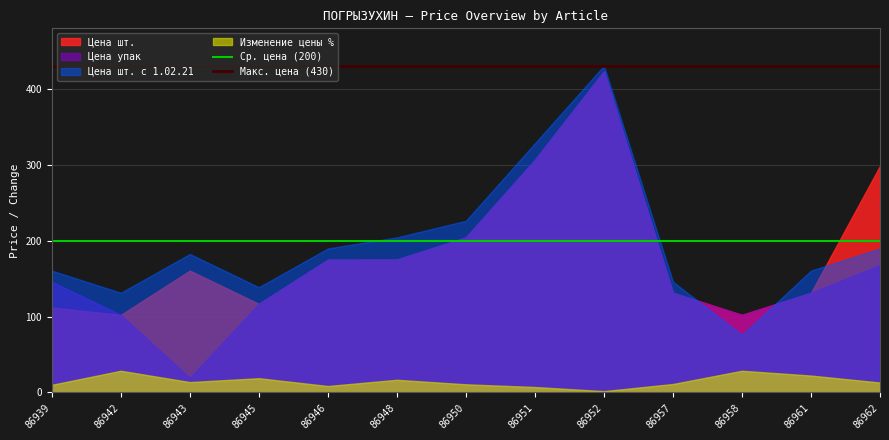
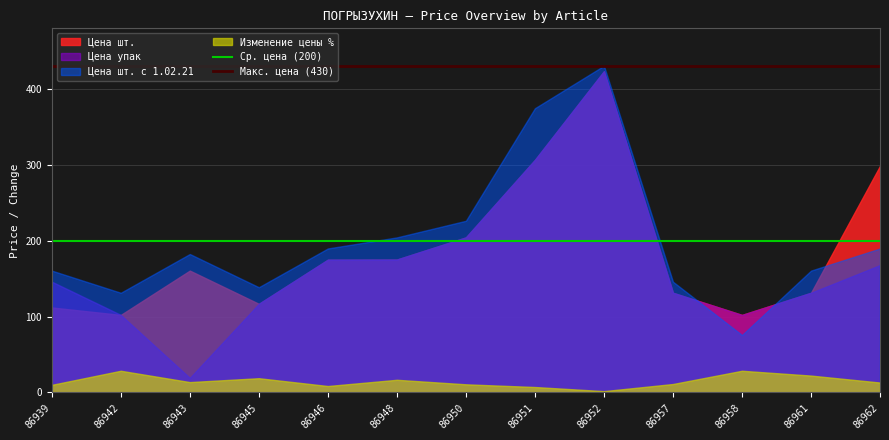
Цена шт. с 1.02.21, 86951: 330 -> 370
